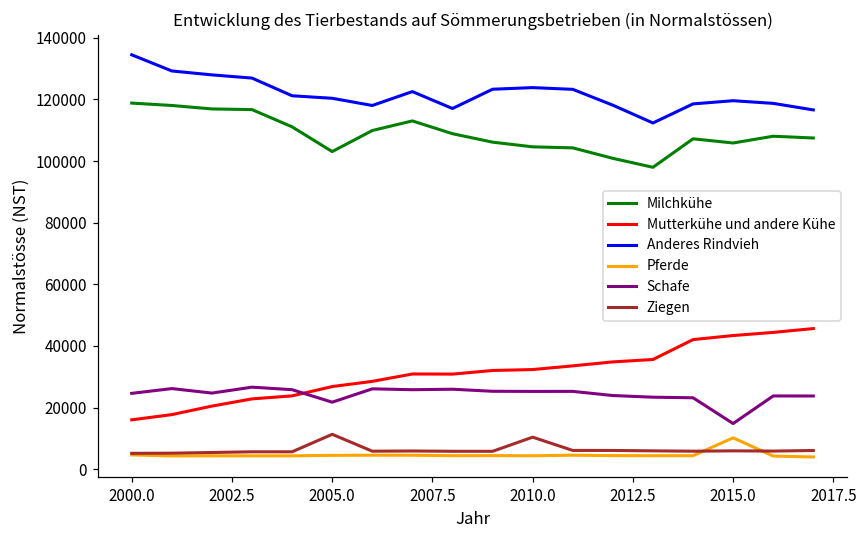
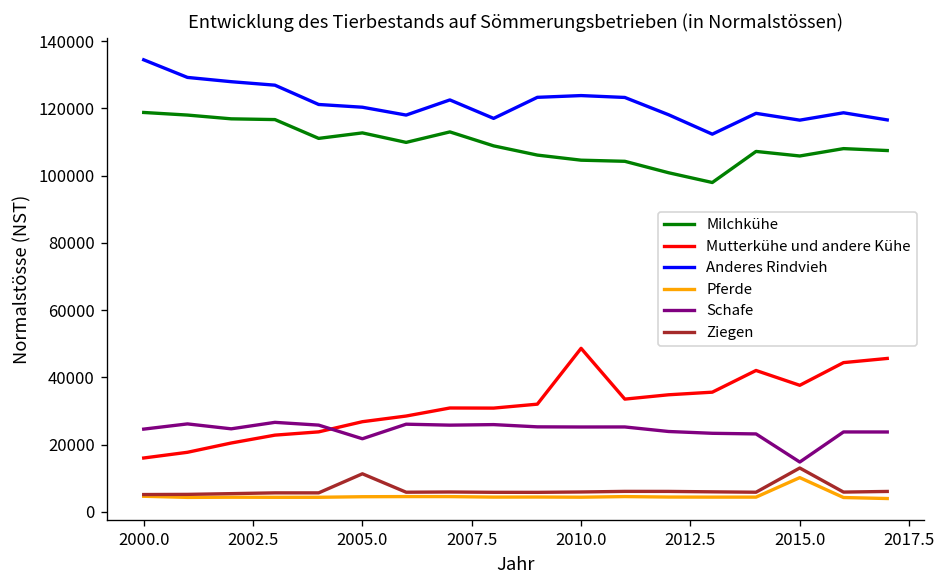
Milchkühe, 2005.0: 103000 -> 113000
Mutterkühe und andere Kühe, 2010.0: 32000 -> 49000
Ziegen, 2010.0: 10000 -> 6000
Mutterkühe und andere Kühe, 2015.0: 43000 -> 38000
Anderes Rindvieh, 2015.0: 120000 -> 117000
Ziegen, 2015.0: 6000 -> 13000
